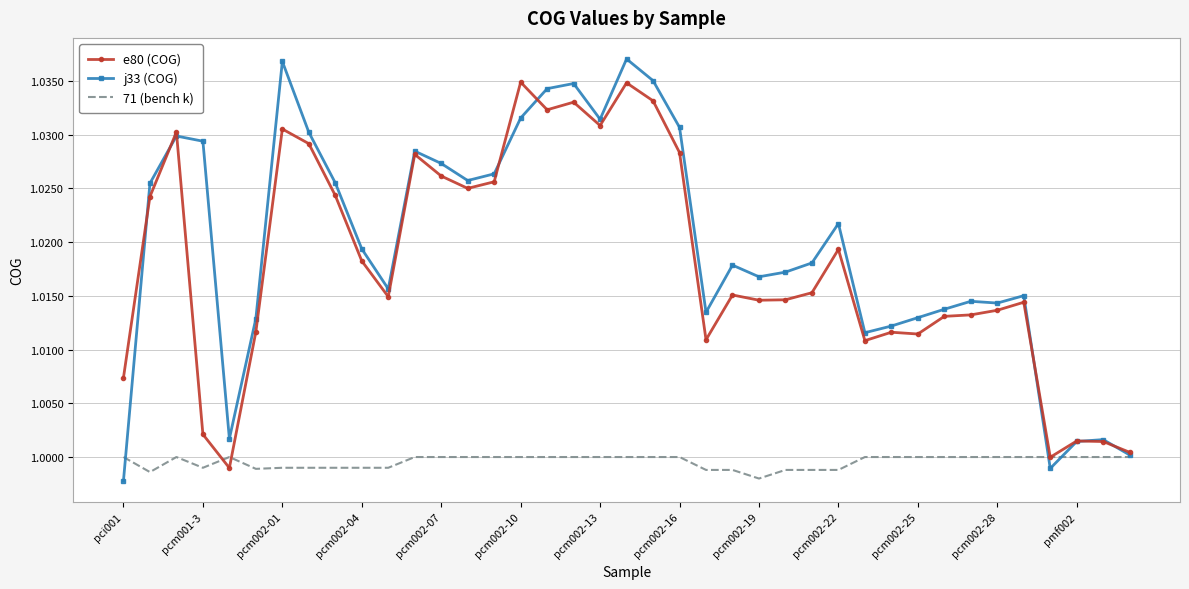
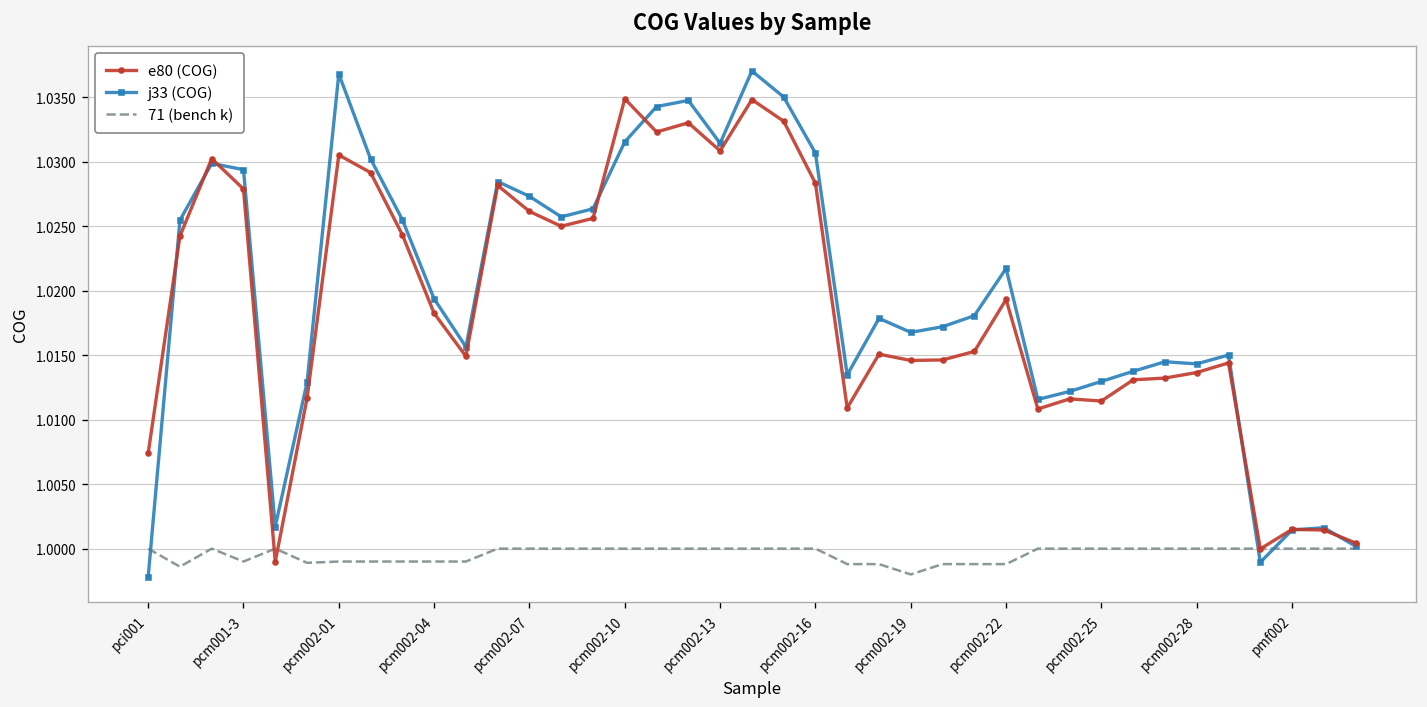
e80 (COG), pcm001-3: 1.0021 -> 1.0279
